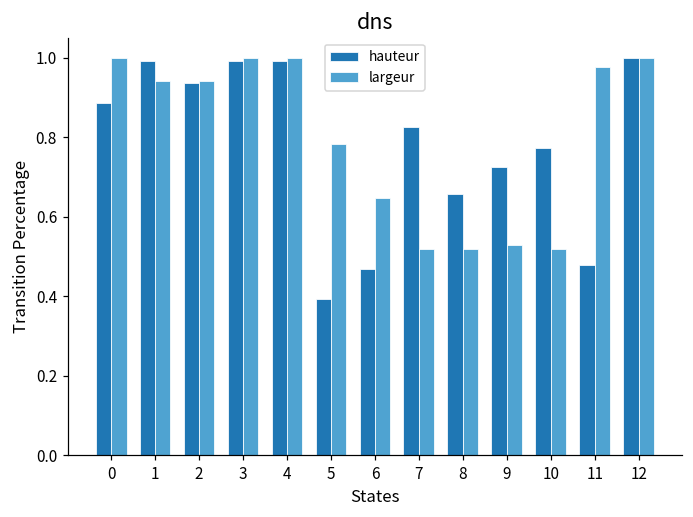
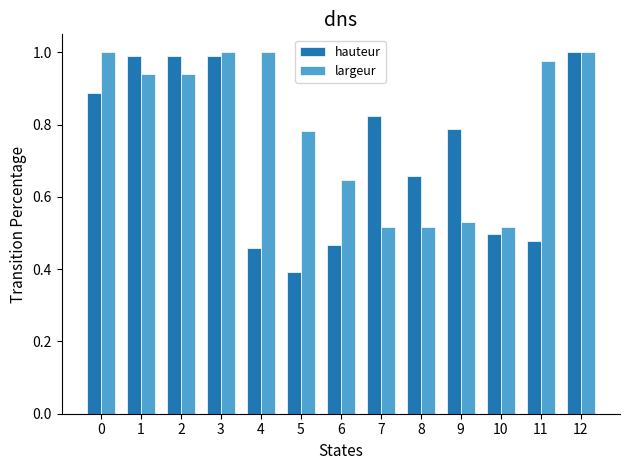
hauteur, 2: 0.94 -> 0.99
hauteur, 4: 0.99 -> 0.46
hauteur, 9: 0.73 -> 0.79
hauteur, 10: 0.77 -> 0.50
